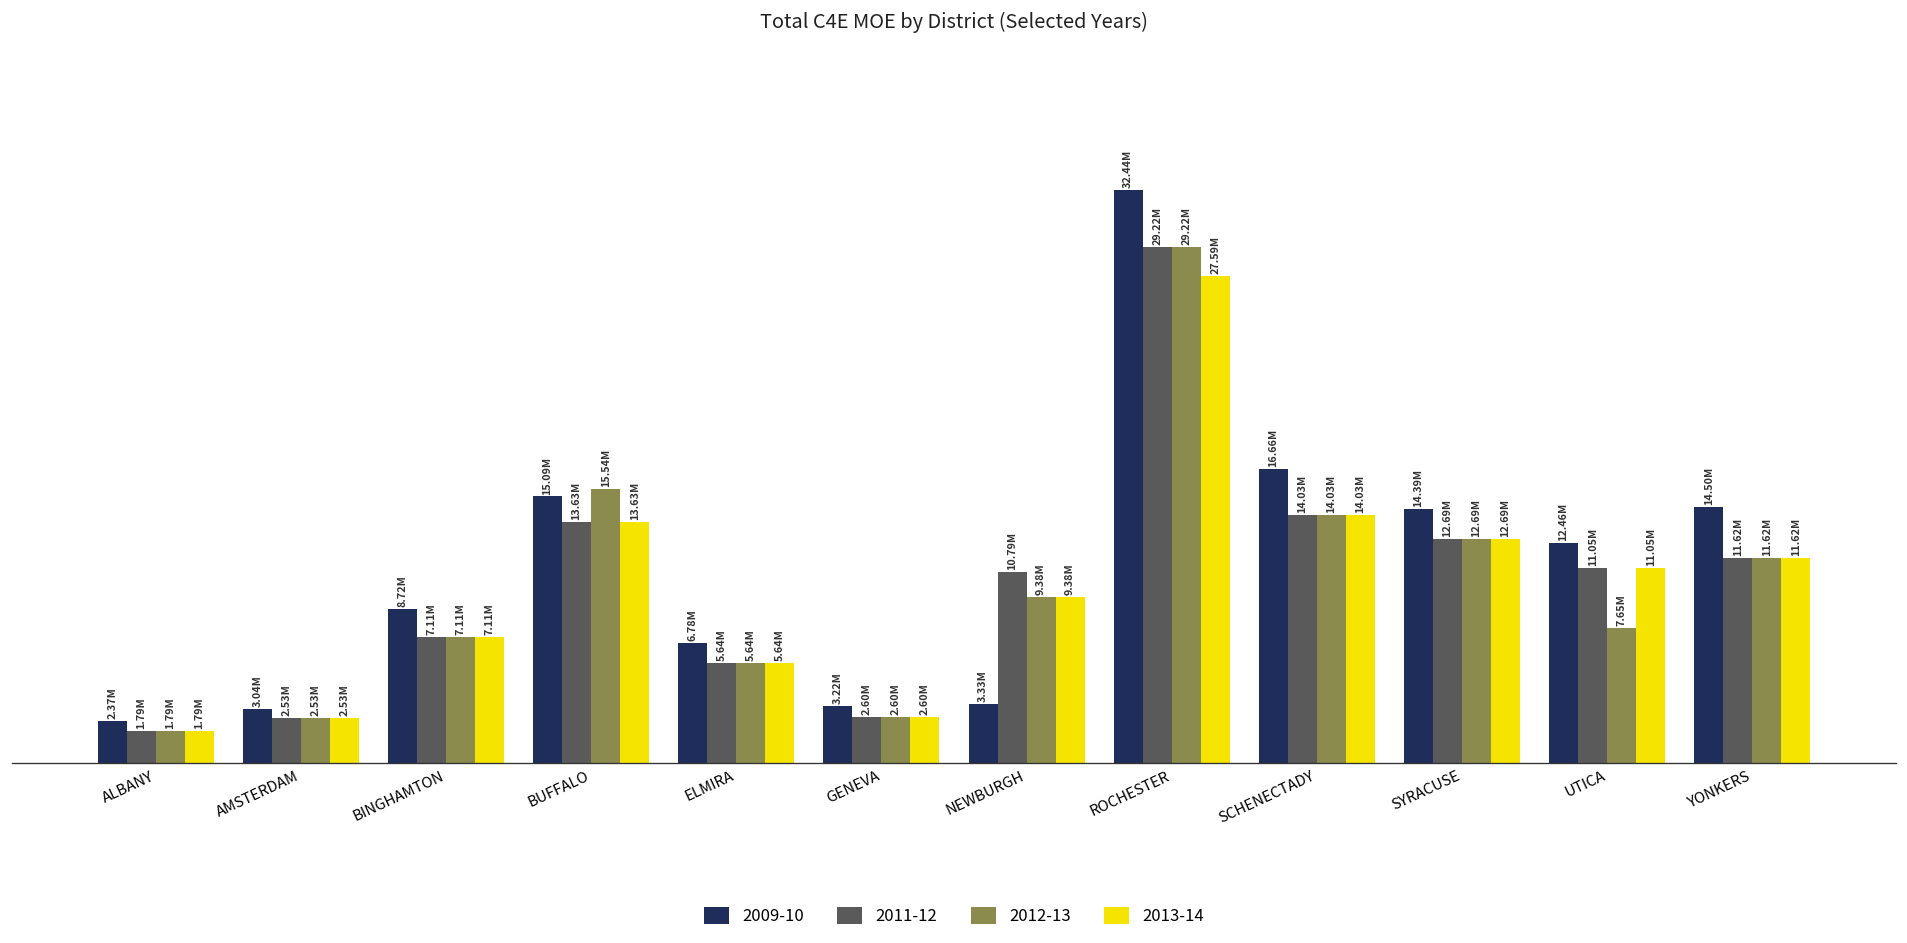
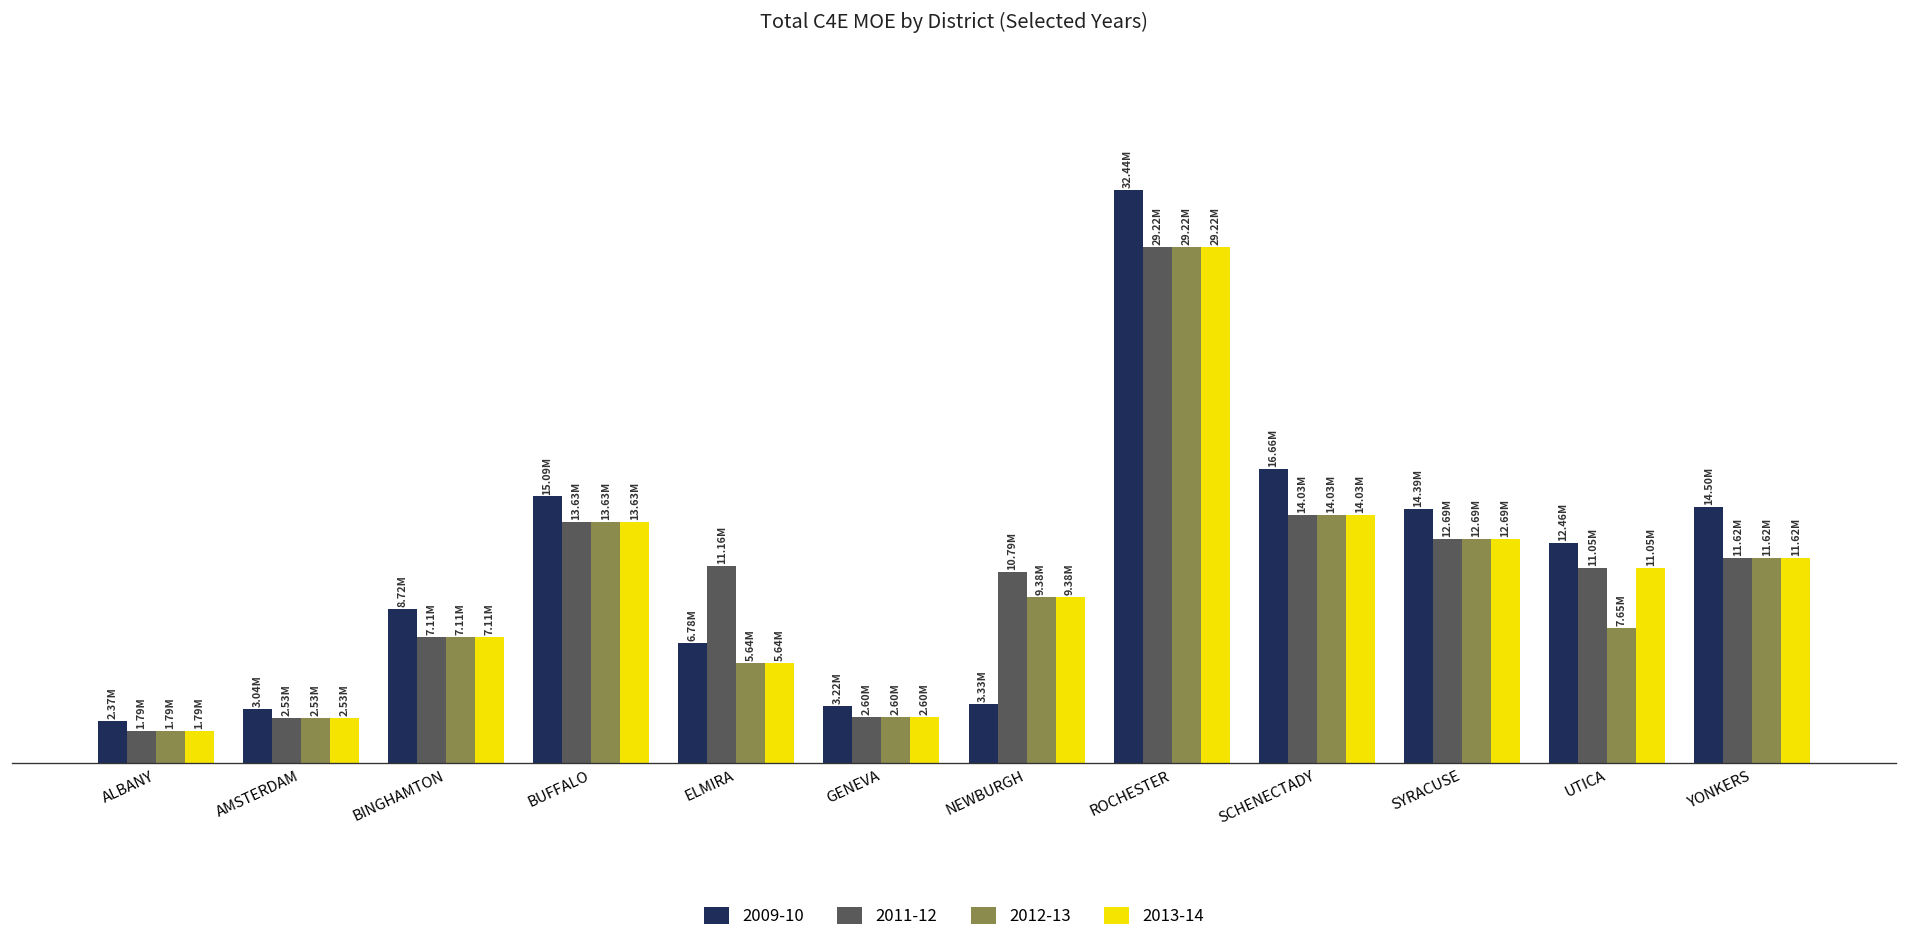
2012-13, BUFFALO: 15.54M -> 13.63M
2011-12, ELMIRA: 5.64M -> 11.16M
2013-14, ROCHESTER: 27.59M -> 29.22M
